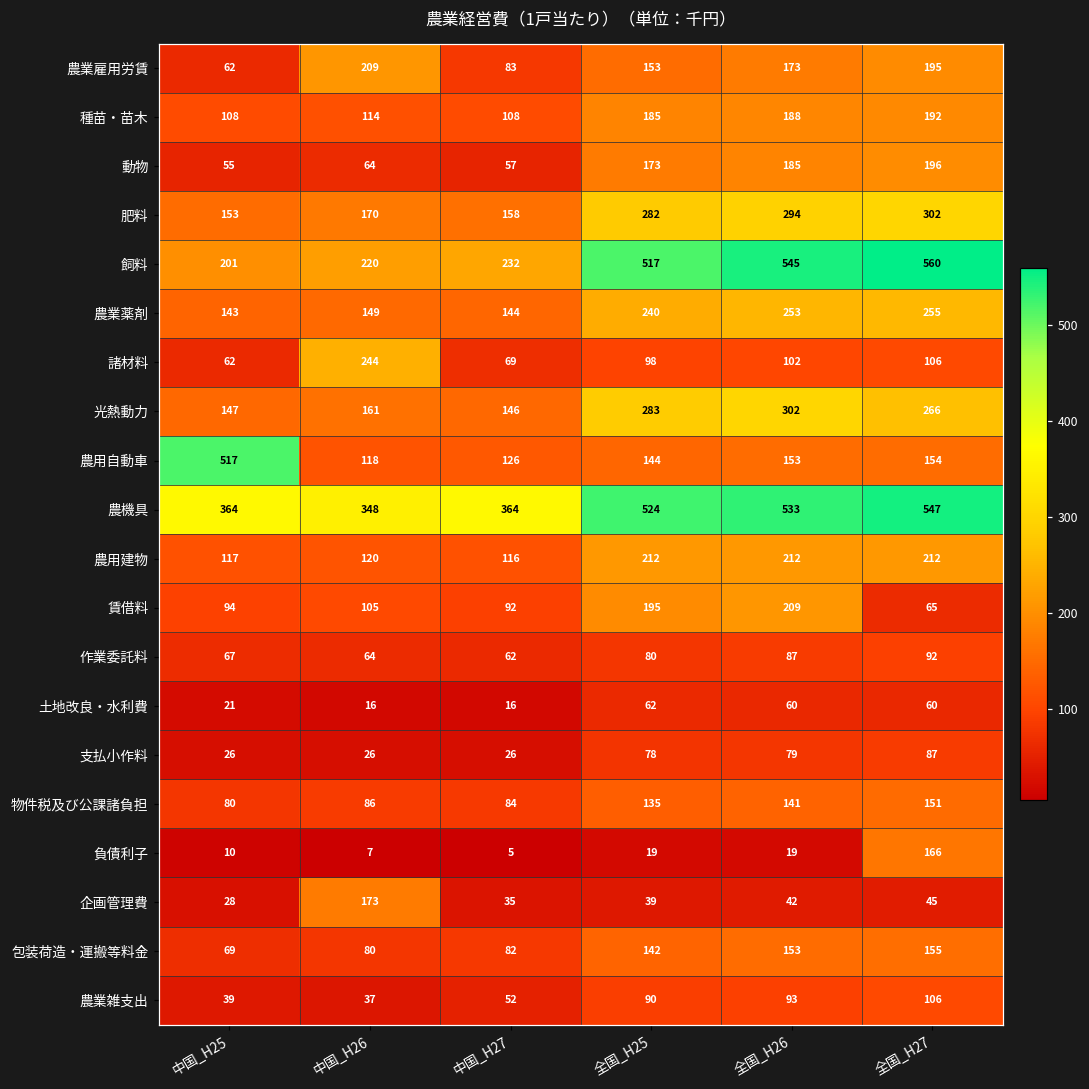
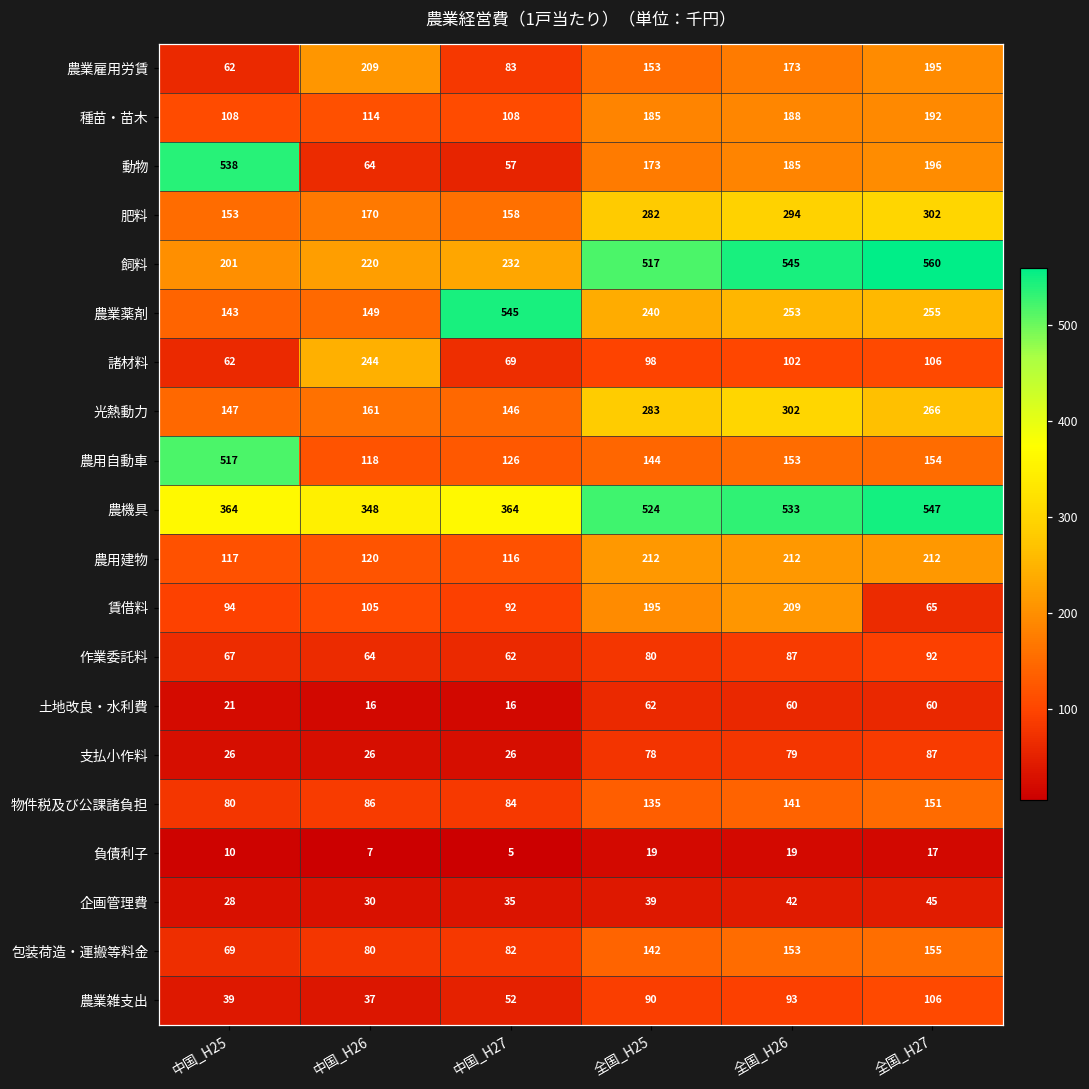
動物, 中国_H25: 55 -> 538
農業薬剤, 中国_H27: 144 -> 545
負債利子, 全国_H27: 166 -> 17
企画管理費, 中国_H26: 173 -> 30
